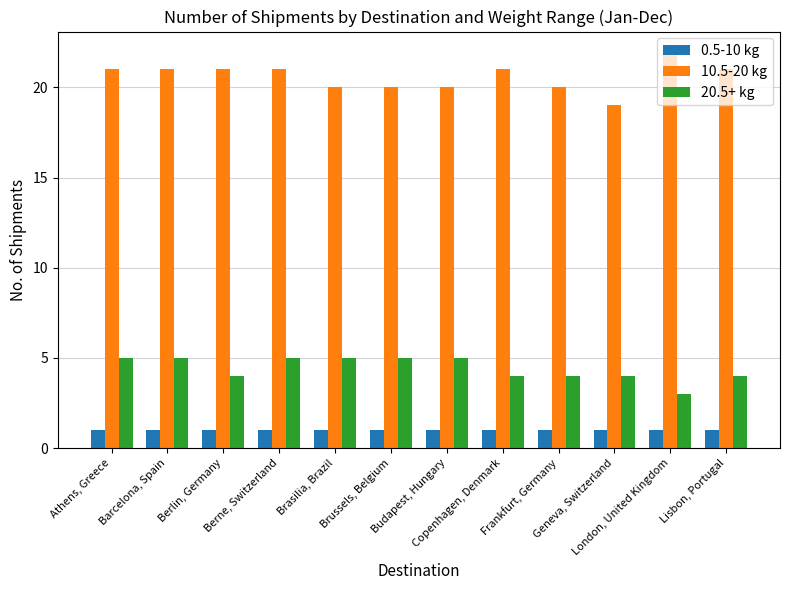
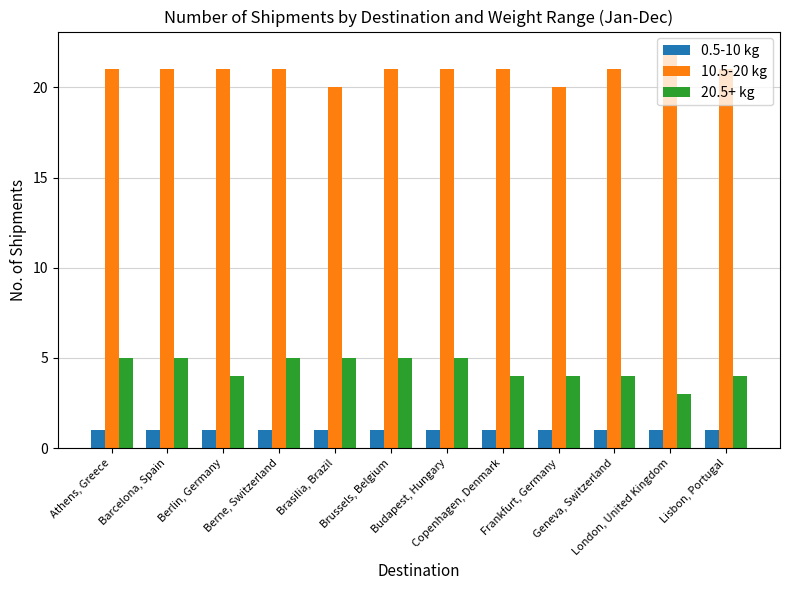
10.5-20 kg, Brussels, Belgium: 20 -> 21
10.5-20 kg, Budapest, Hungary: 20 -> 21
10.5-20 kg, Geneva, Switzerland: 19 -> 21
